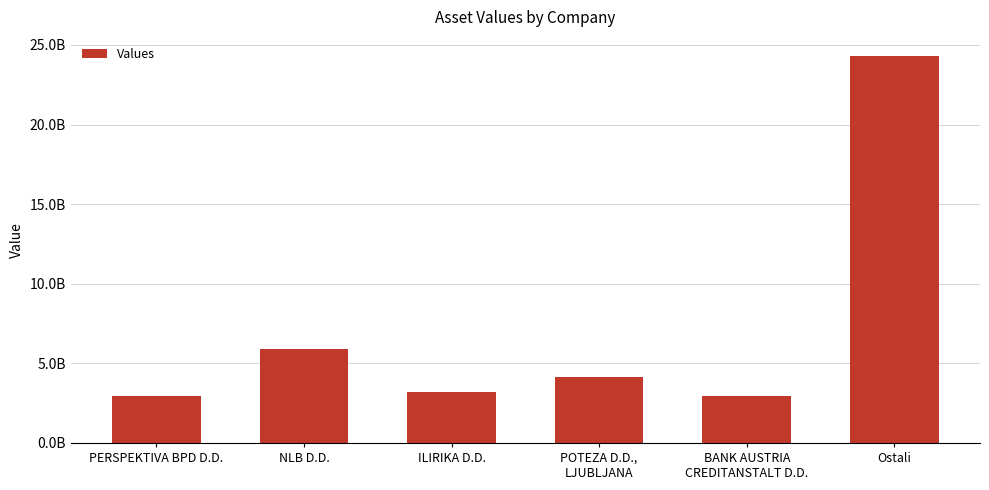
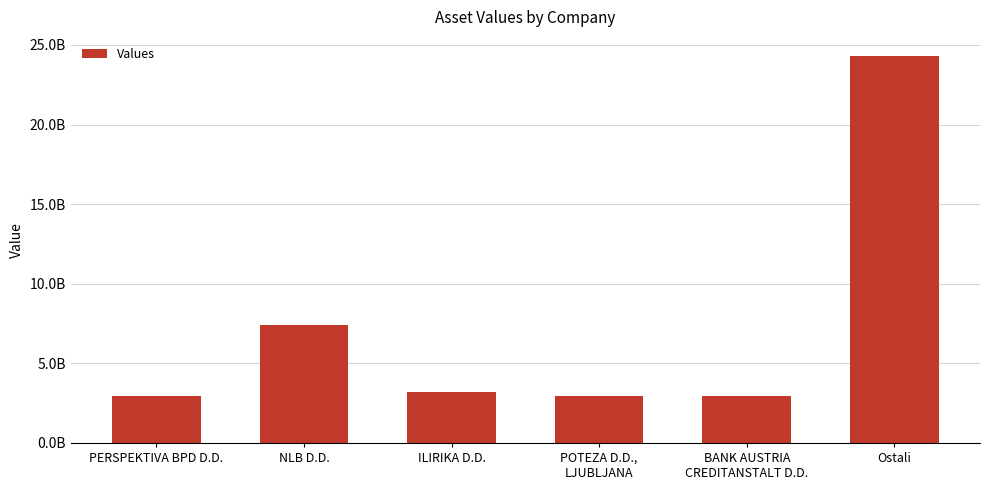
NLB D.D.: 5900000000 -> 7400000000
POTEZA D.D., LJUBLJANA: 4100000000 -> 3000000000
